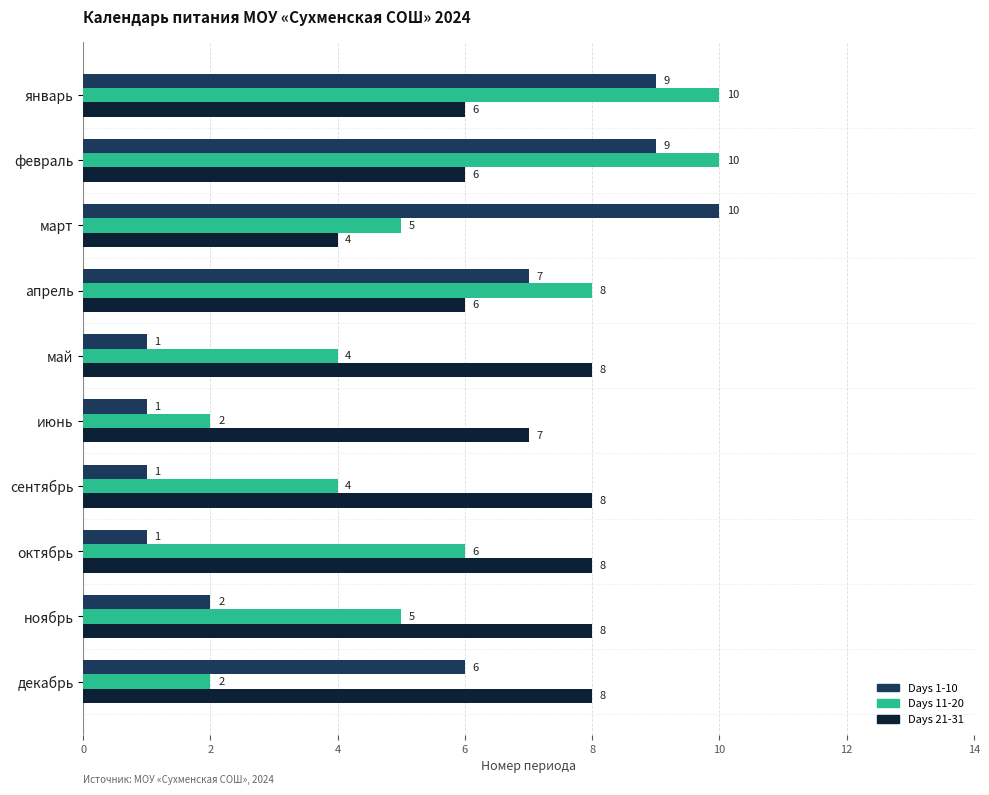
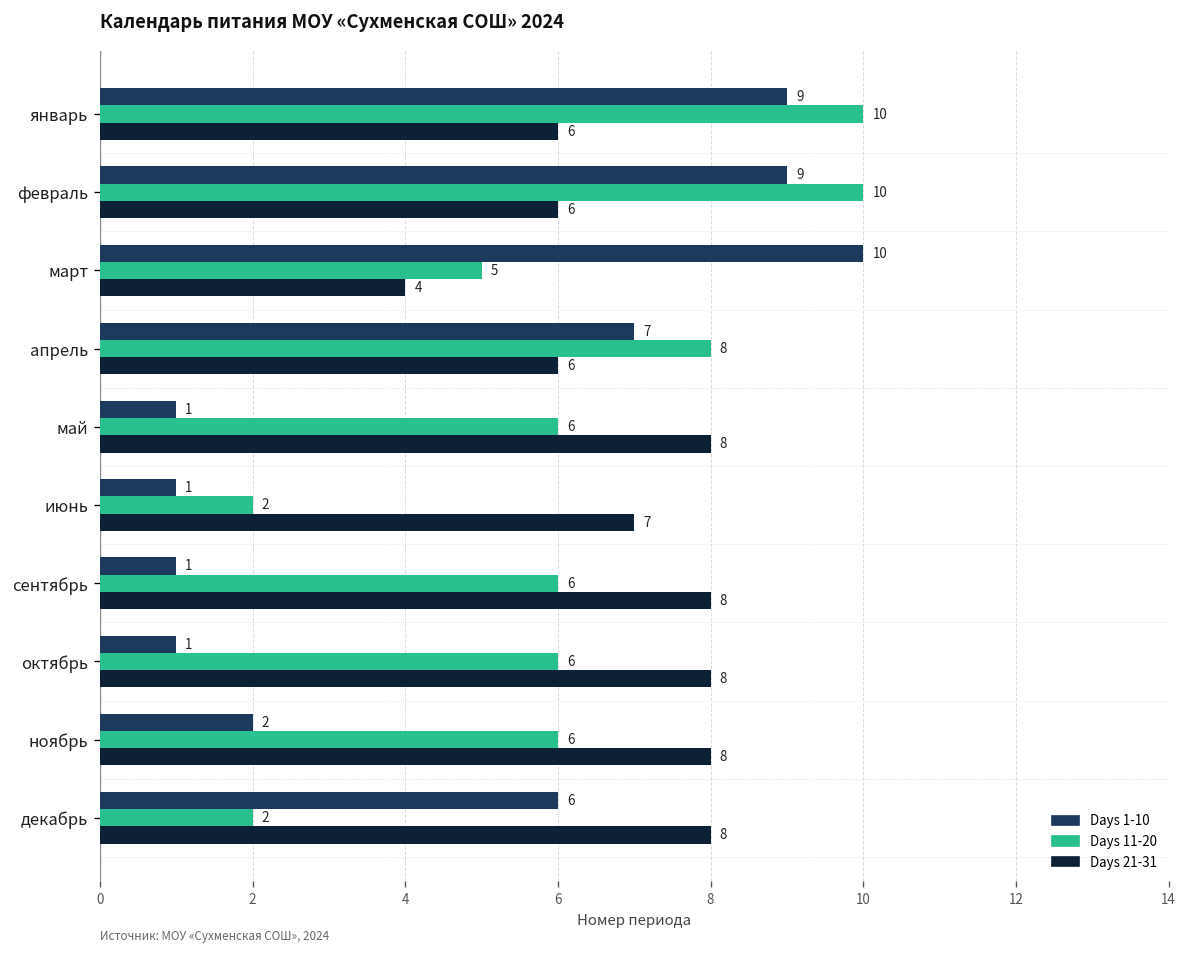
Days 11-20, май: 4 -> 6
Days 11-20, сентябрь: 4 -> 6
Days 11-20, ноябрь: 5 -> 6
